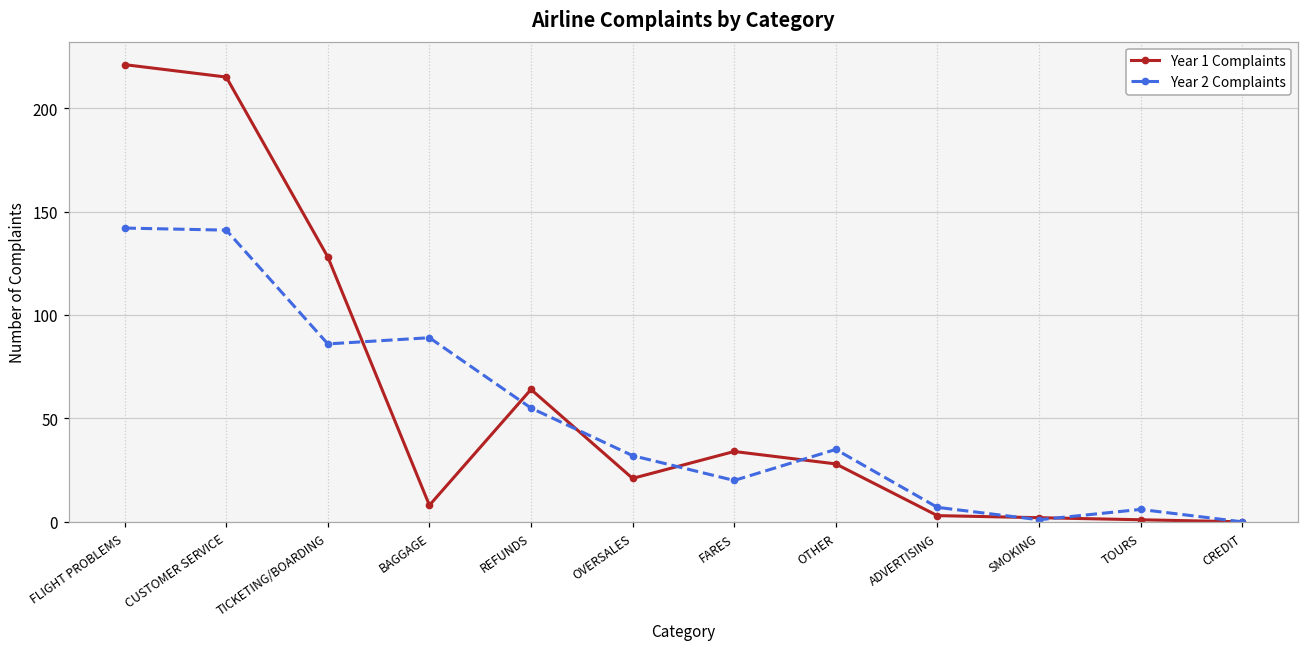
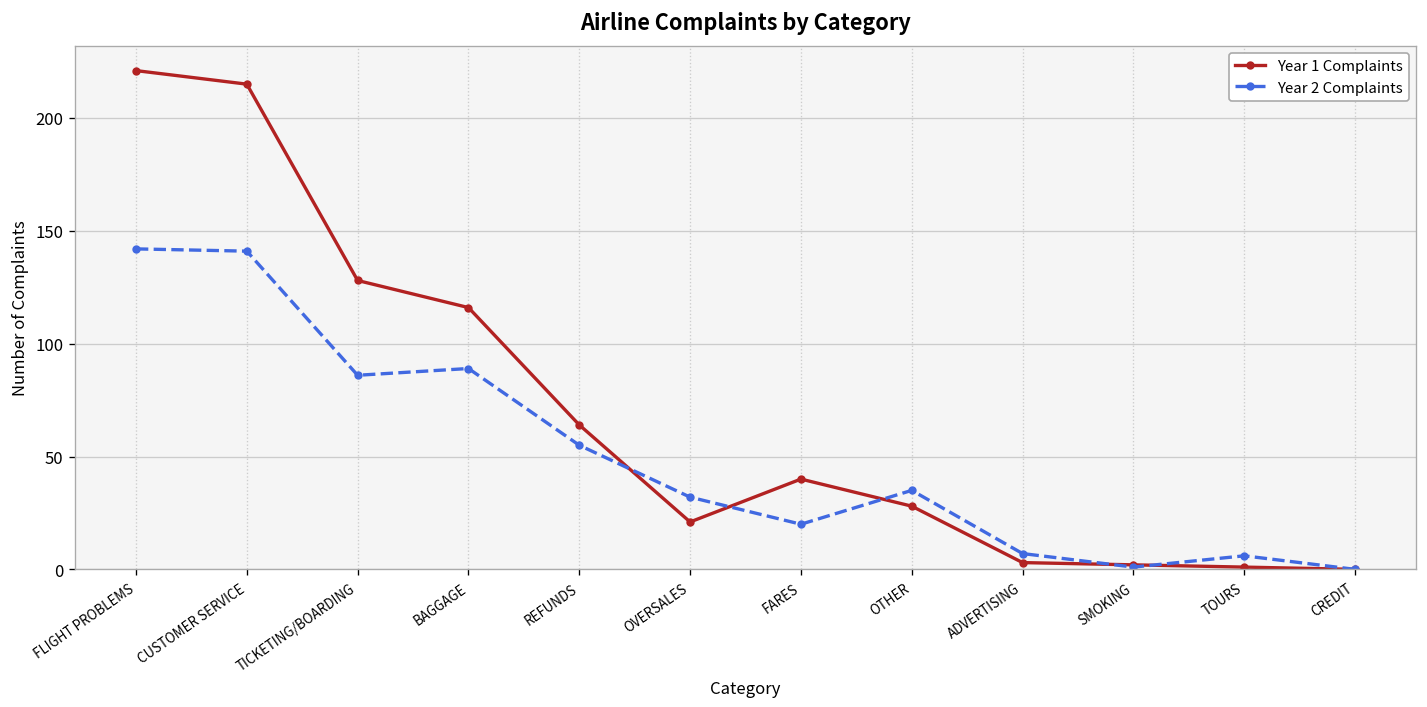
Year 1 Complaints, BAGGAGE: 8 -> 116
Year 1 Complaints, FARES: 34 -> 40
